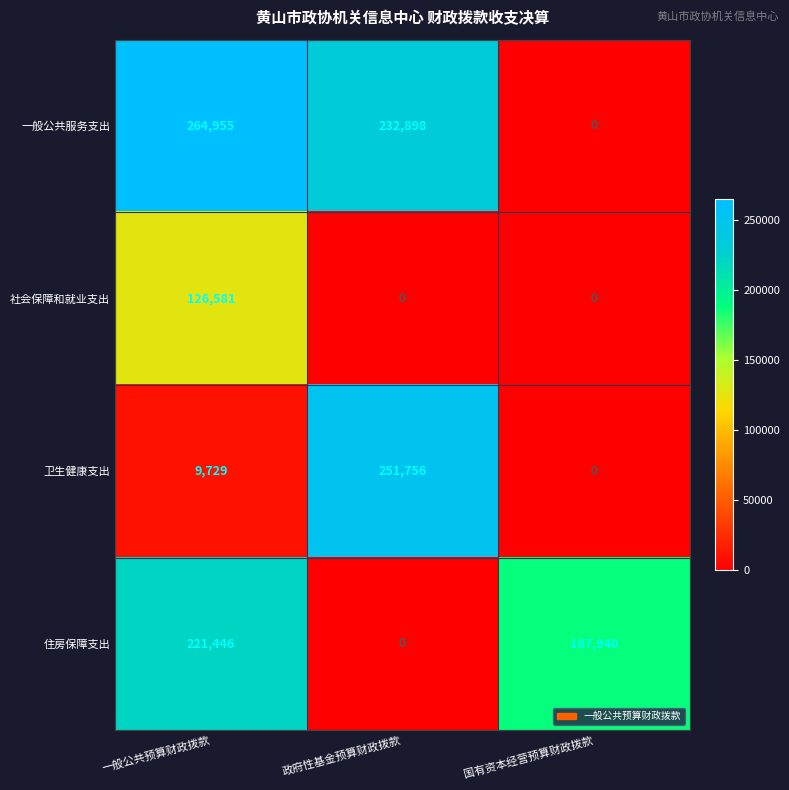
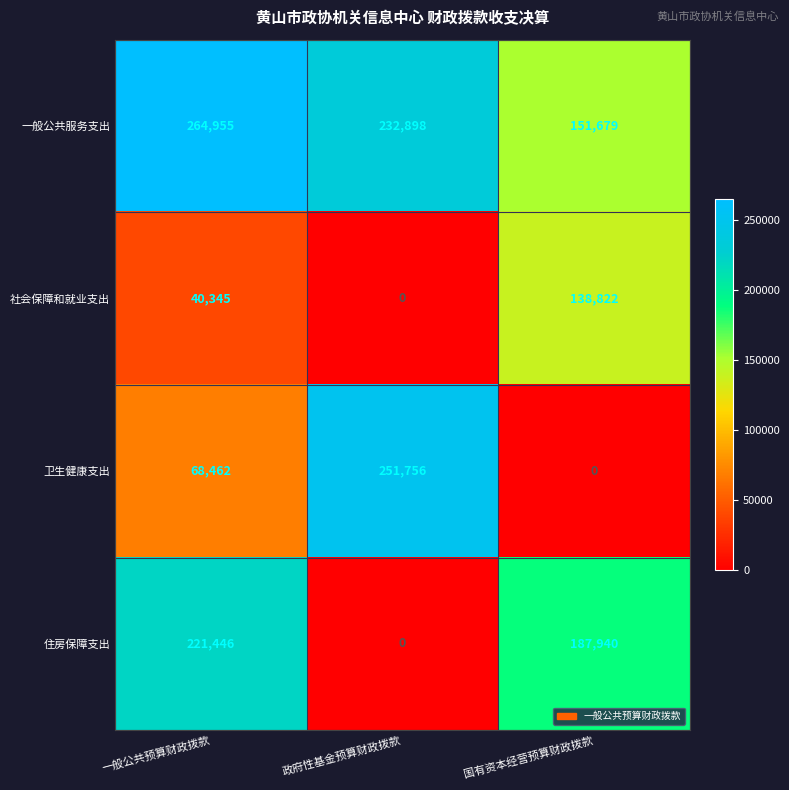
一般公共服务支出, 国有资本经营预算财政拨款: 0 -> 151,679
社会保障和就业支出, 一般公共预算财政拨款: 126,581 -> 40,345
社会保障和就业支出, 国有资本经营预算财政拨款: 0 -> 138,822
卫生健康支出, 一般公共预算财政拨款: 9,729 -> 68,462
